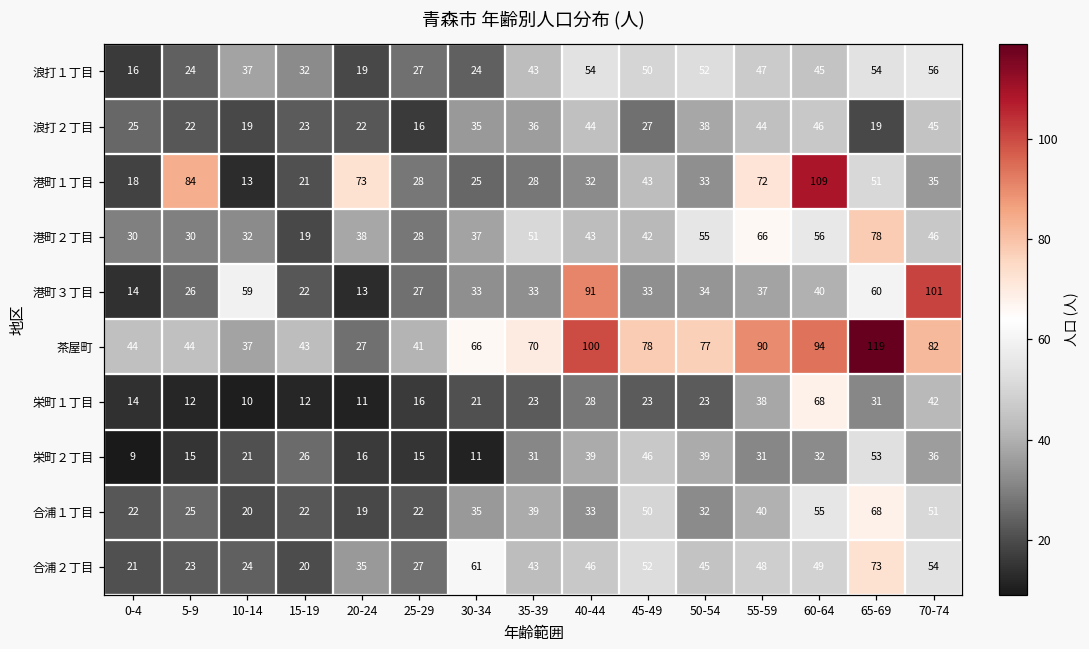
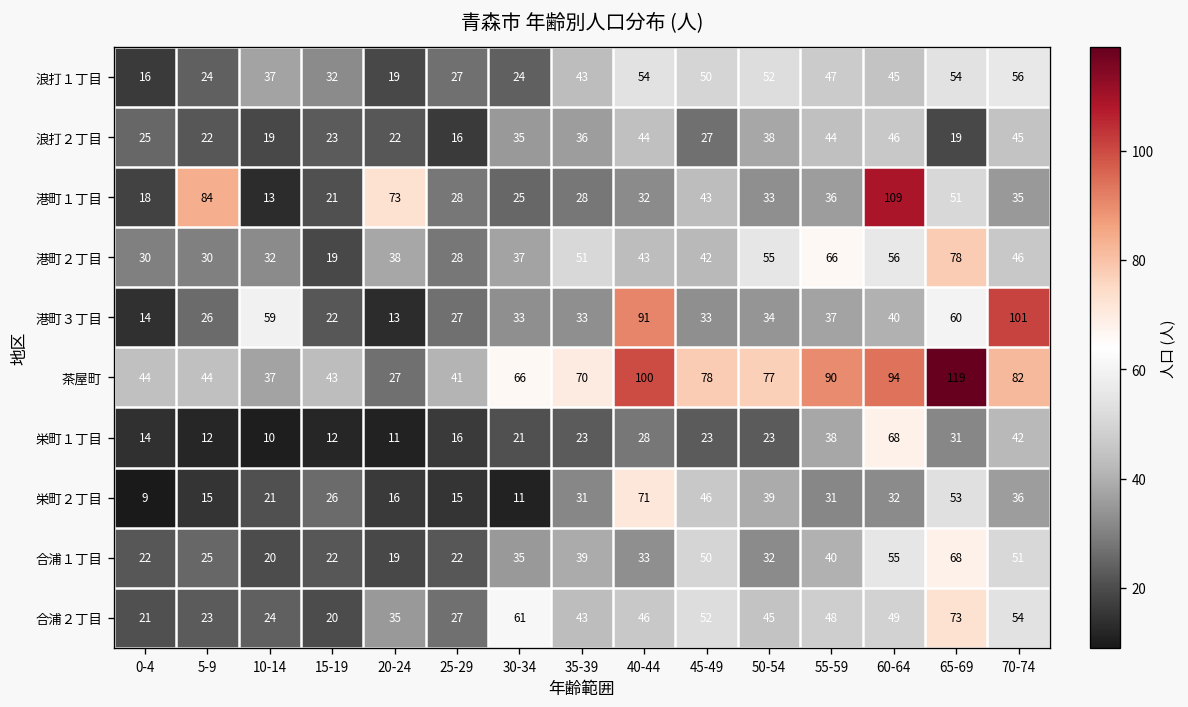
港町１丁目, 55-59: 72 -> 36
栄町２丁目, 40-44: 39 -> 71
